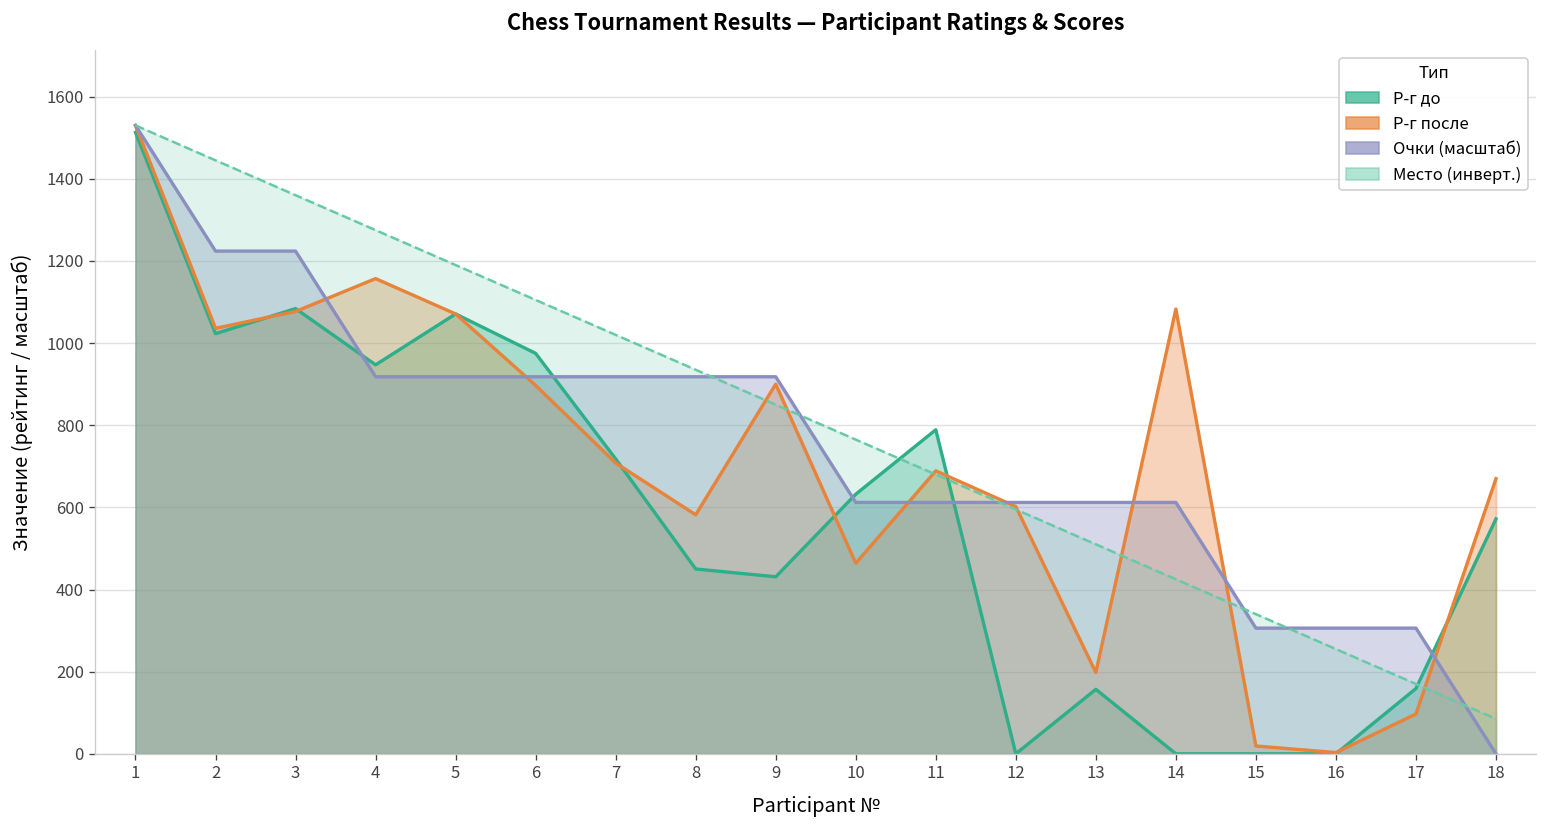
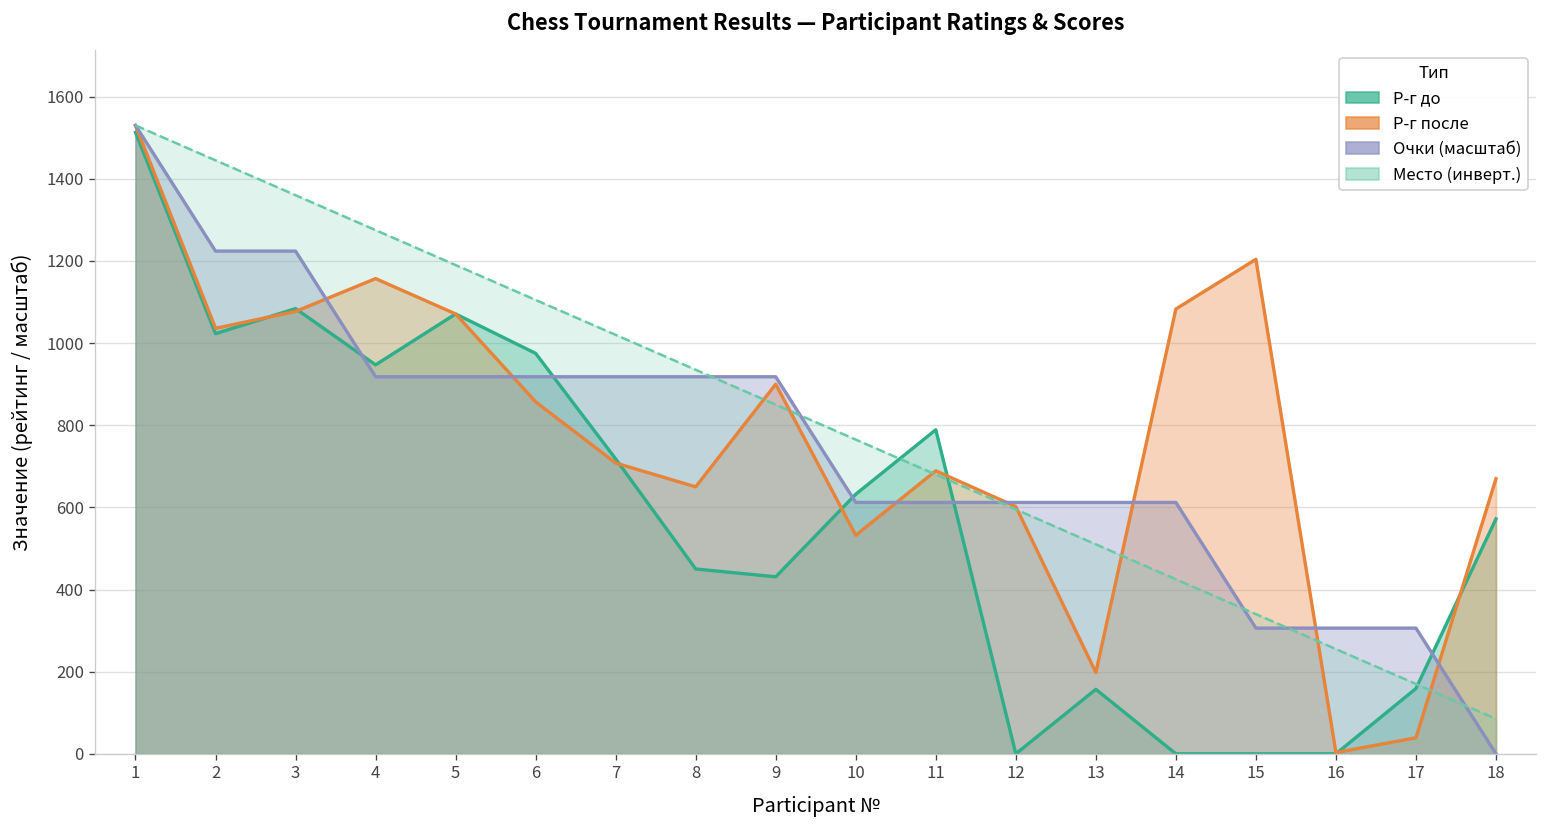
Р-г после, 6: 900 -> 860
Р-г после, 8: 580 -> 650
Р-г после, 10: 460 -> 530
Р-г после, 15: 20 -> 1200
Р-г после, 17: 100 -> 40
